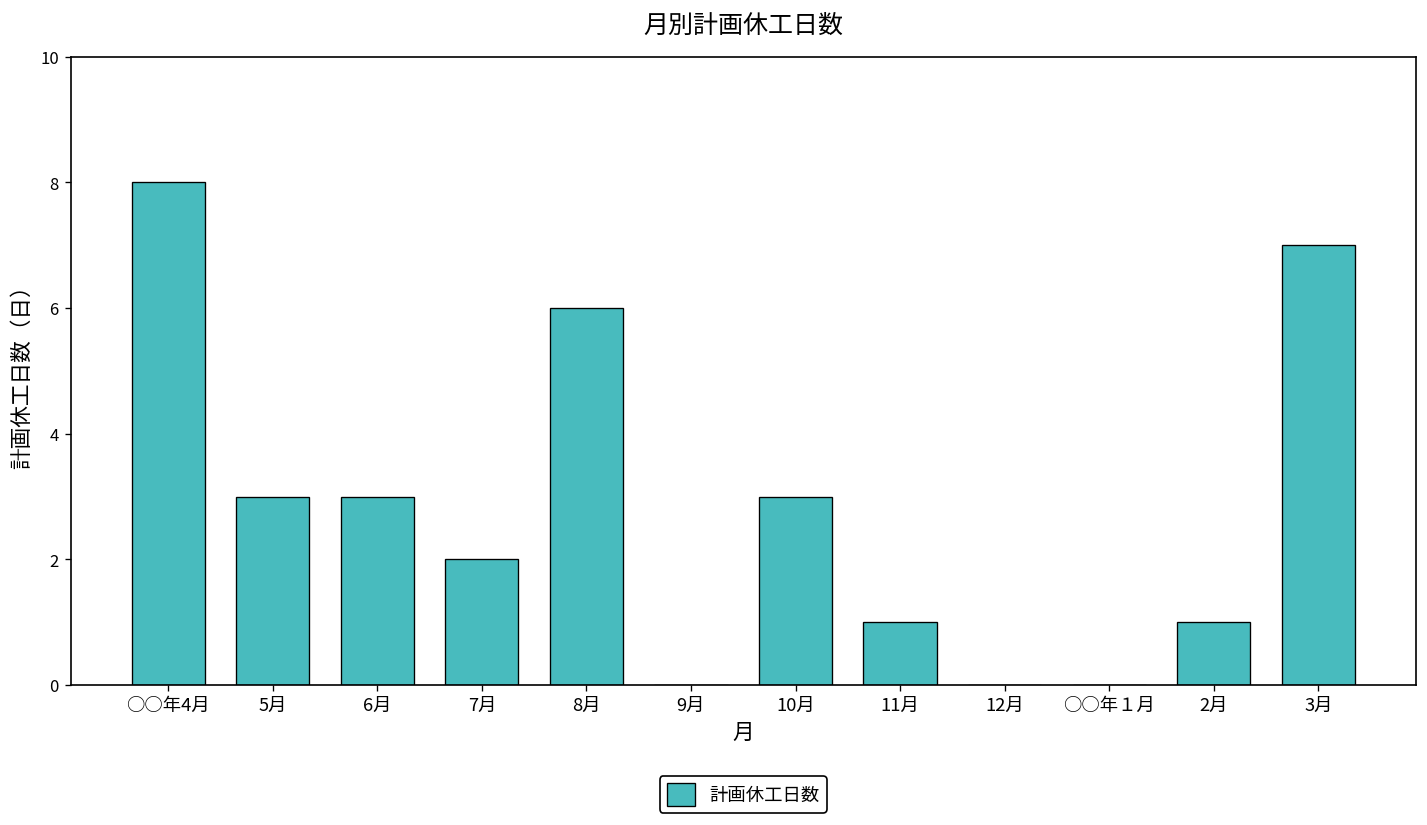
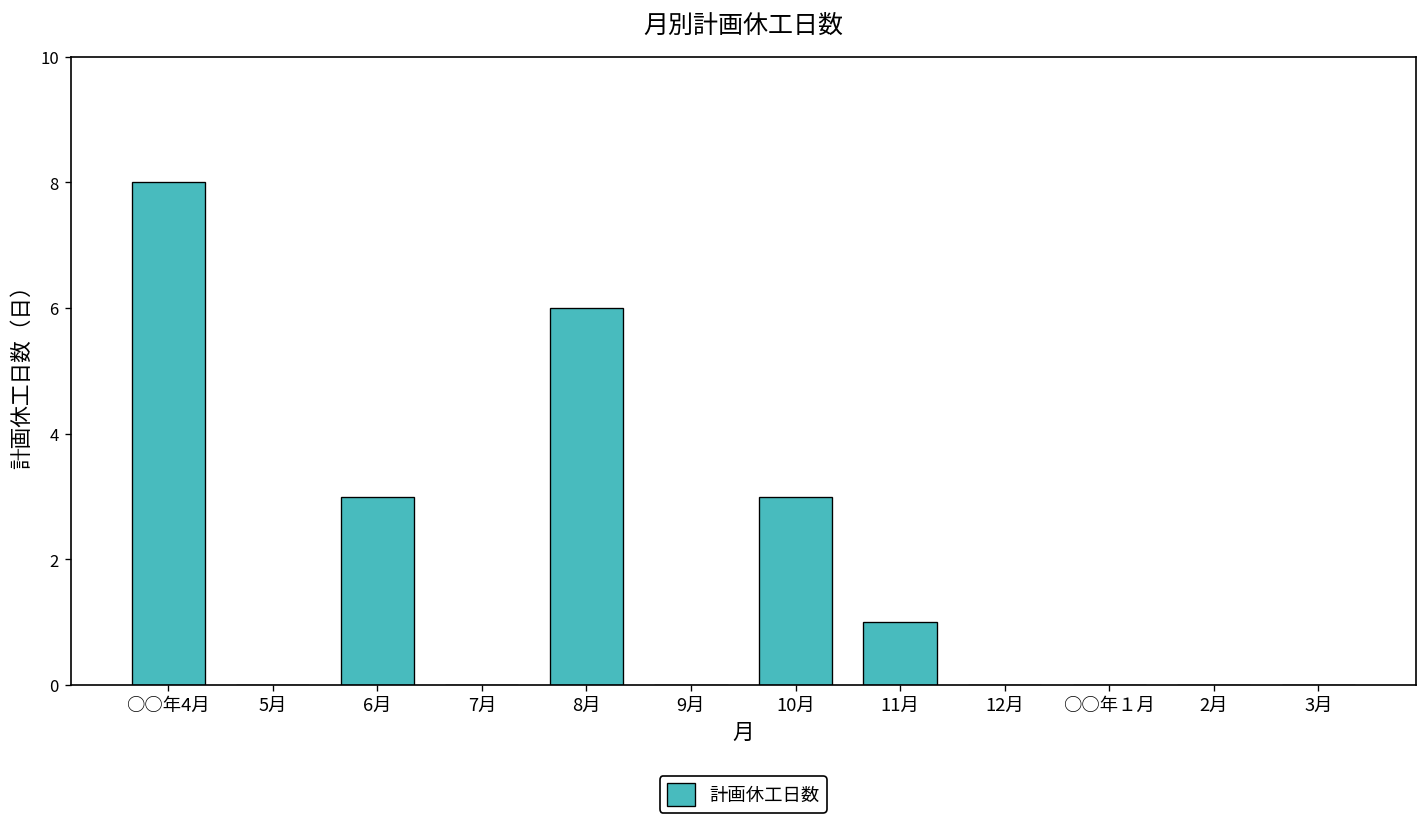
5月: 3 -> 0
7月: 2 -> 0
2月: 1 -> 0
3月: 7 -> 0
